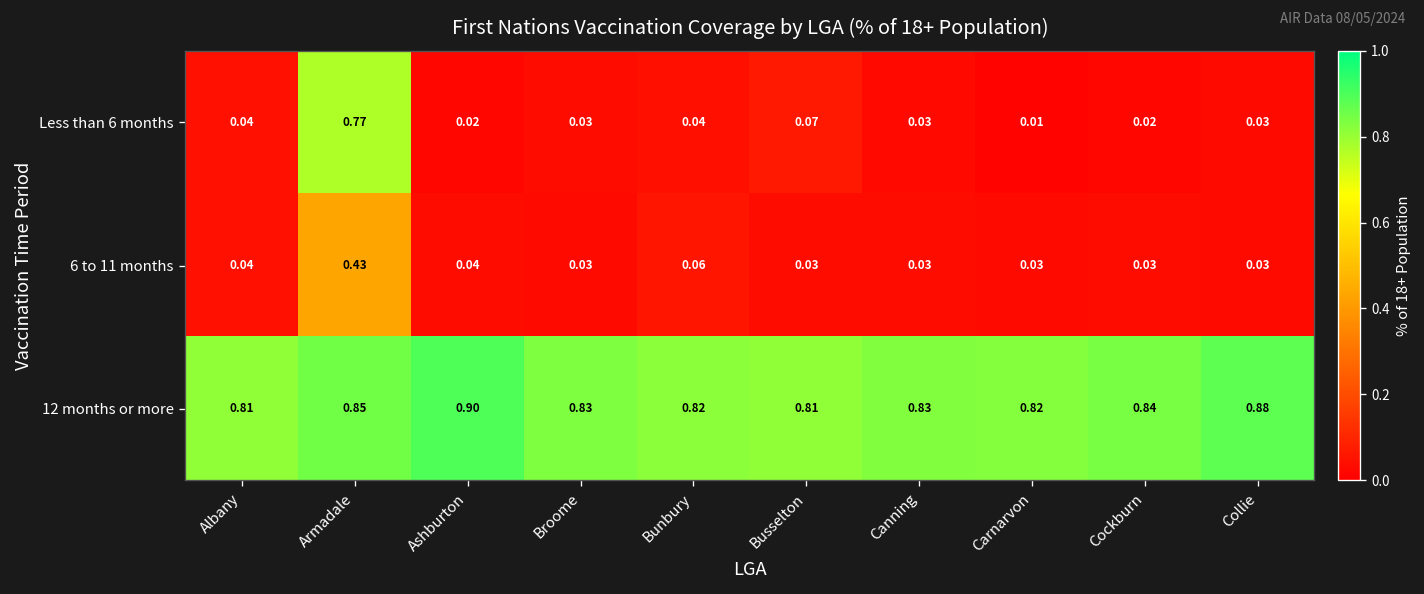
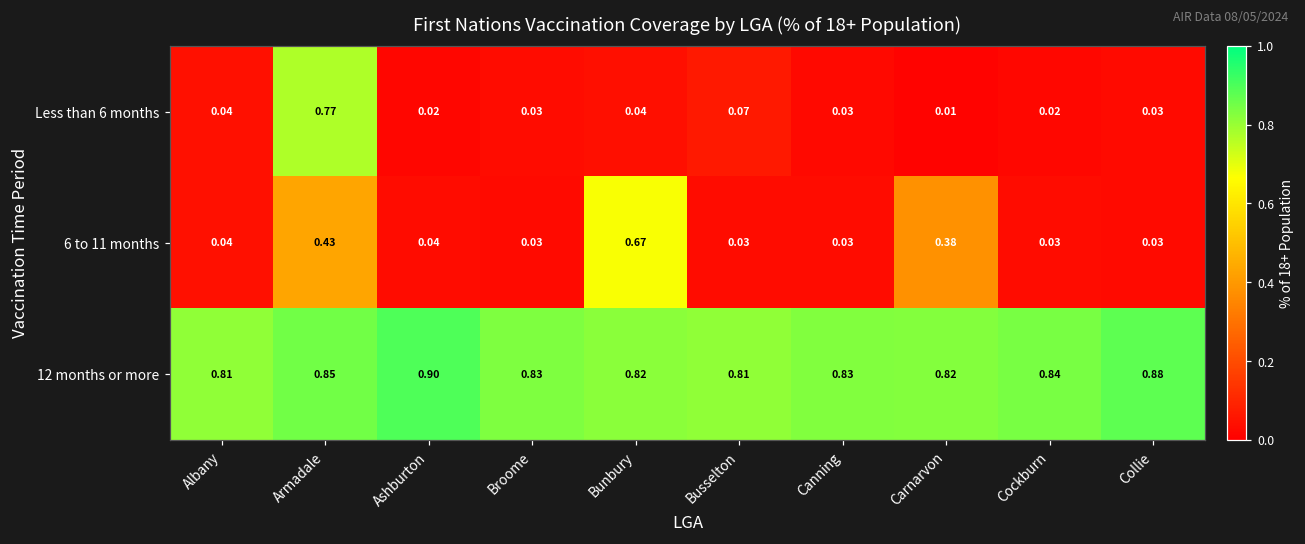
6 to 11 months, Bunbury: 0.06 -> 0.67
6 to 11 months, Carnarvon: 0.03 -> 0.38
